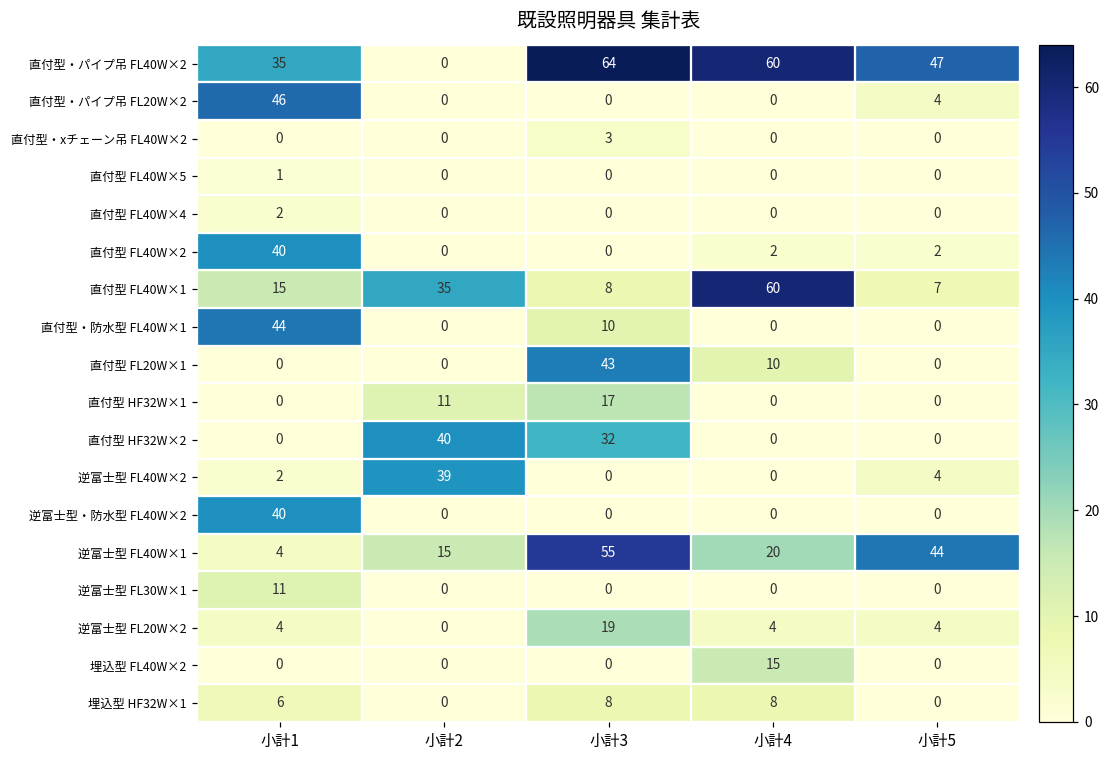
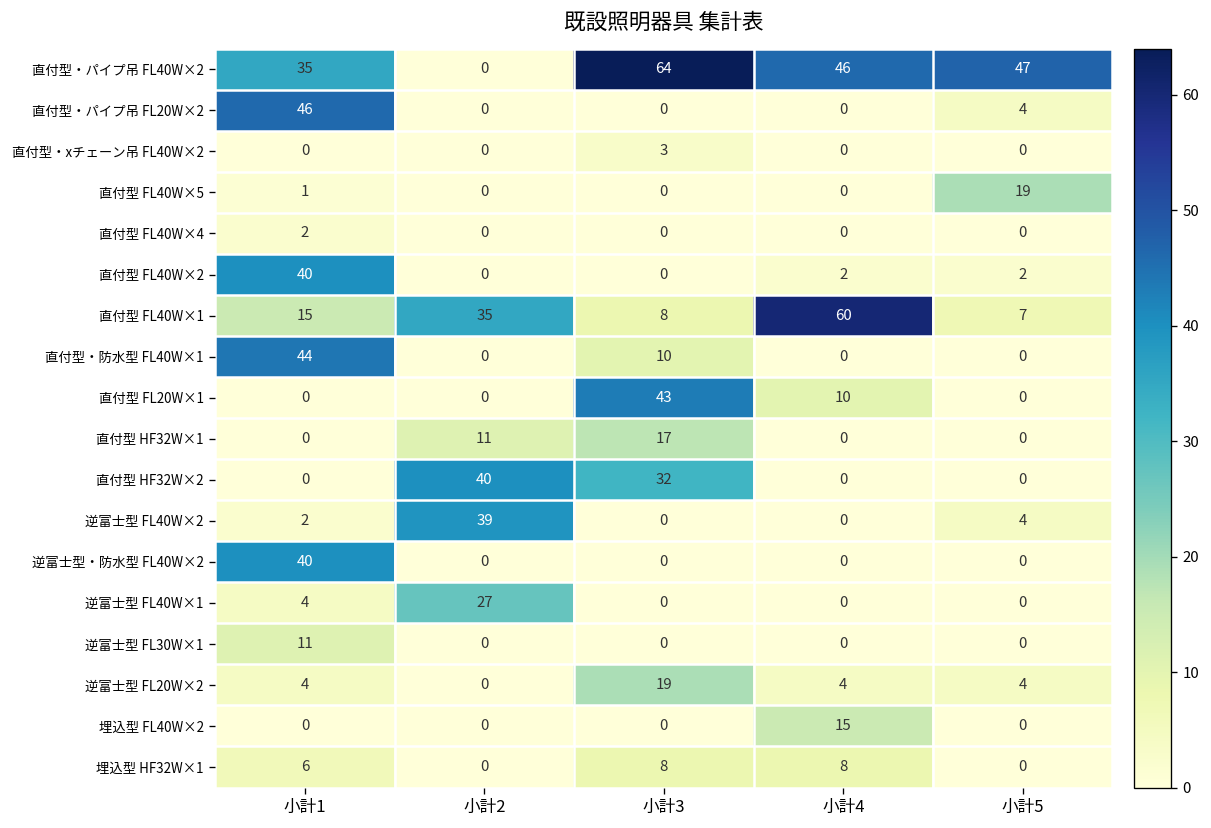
直付型・パイプ吊 FL40W×2, 小計4: 60 -> 46
直付型 FL40W×5, 小計5: 0 -> 19
逆富士型 FL40W×1, 小計2: 15 -> 27
逆富士型 FL40W×1, 小計3: 55 -> 0
逆富士型 FL40W×1, 小計4: 20 -> 0
逆富士型 FL40W×1, 小計5: 44 -> 0
